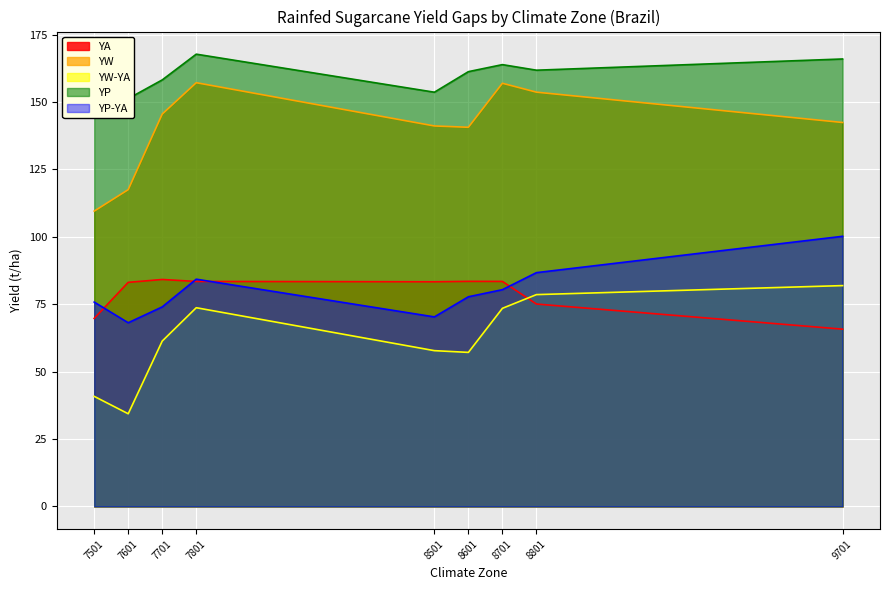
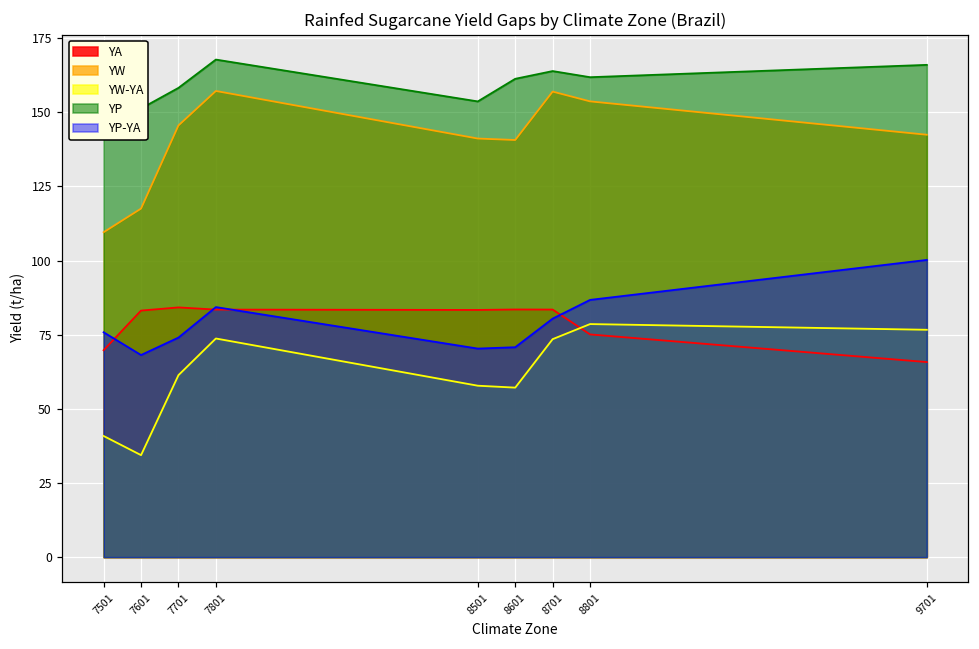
YP-YA, 8601: 78 -> 71
YW-YA, 9701: 82 -> 77
